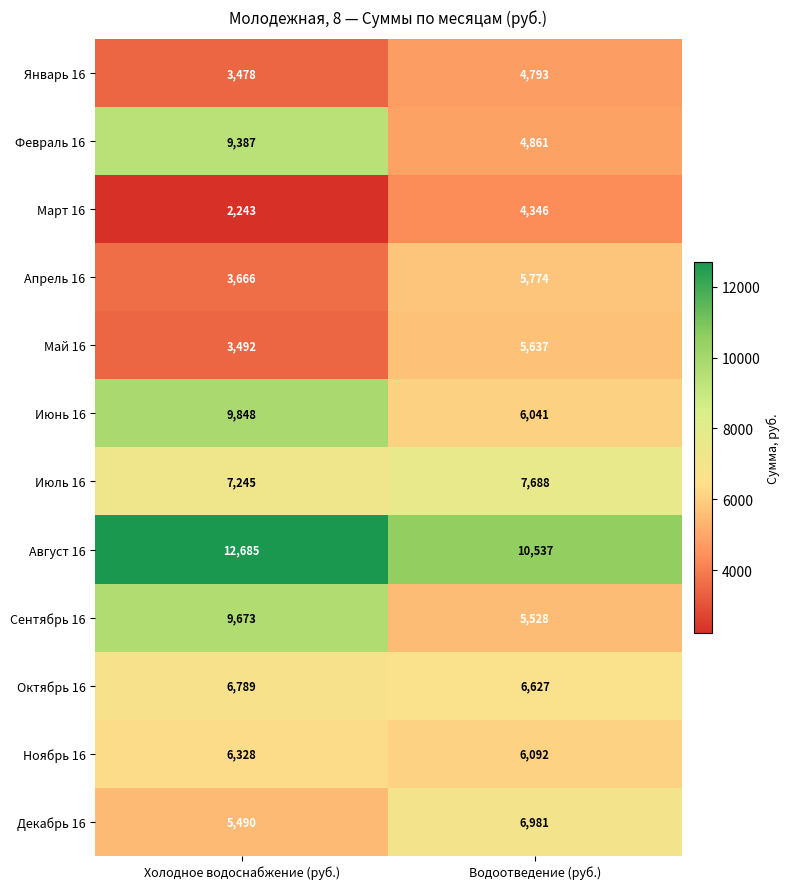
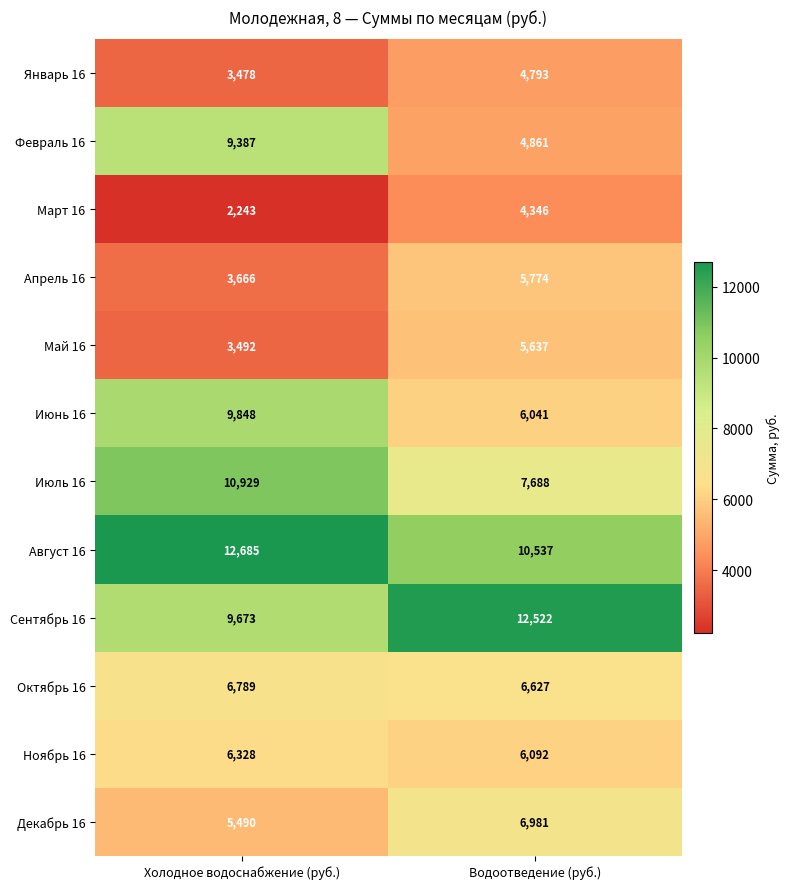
Июль 16, Холодное водоснабжение (руб.): 7,245 -> 10,929
Сентябрь 16, Водоотведение (руб.): 5,528 -> 12,522
